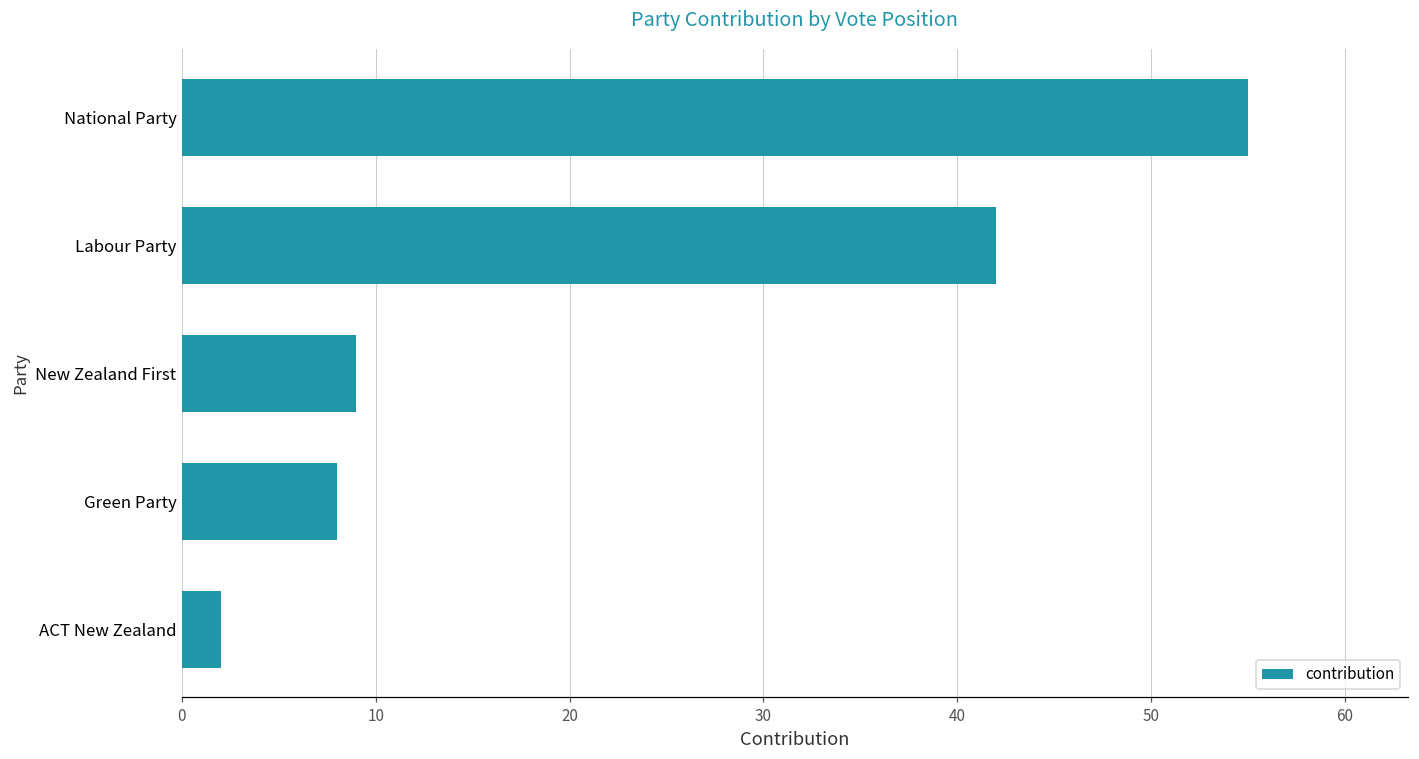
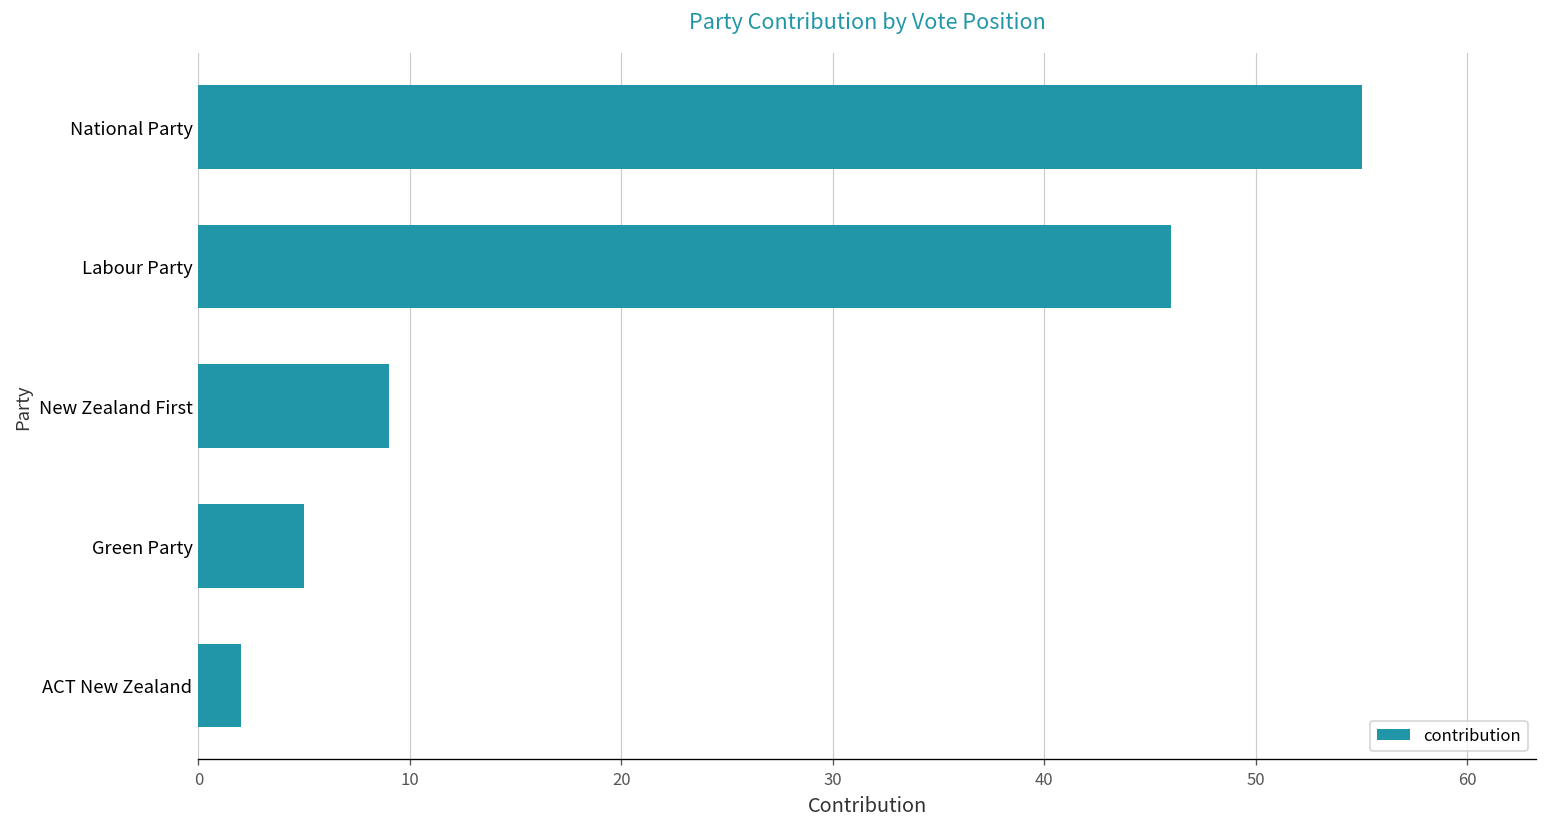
Labour Party: 42 -> 46
Green Party: 8 -> 5
